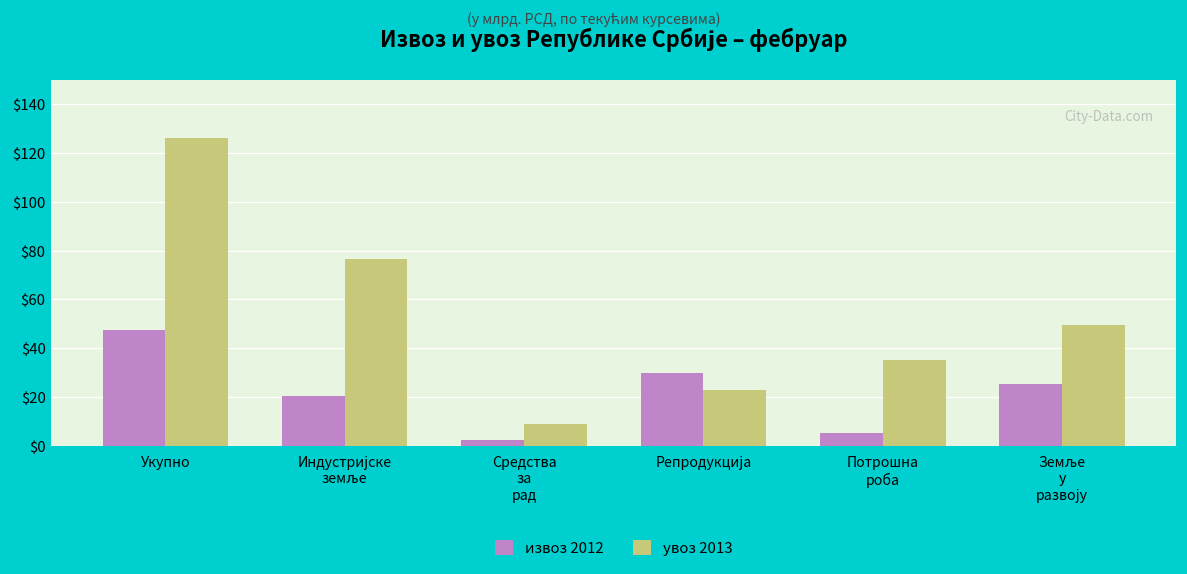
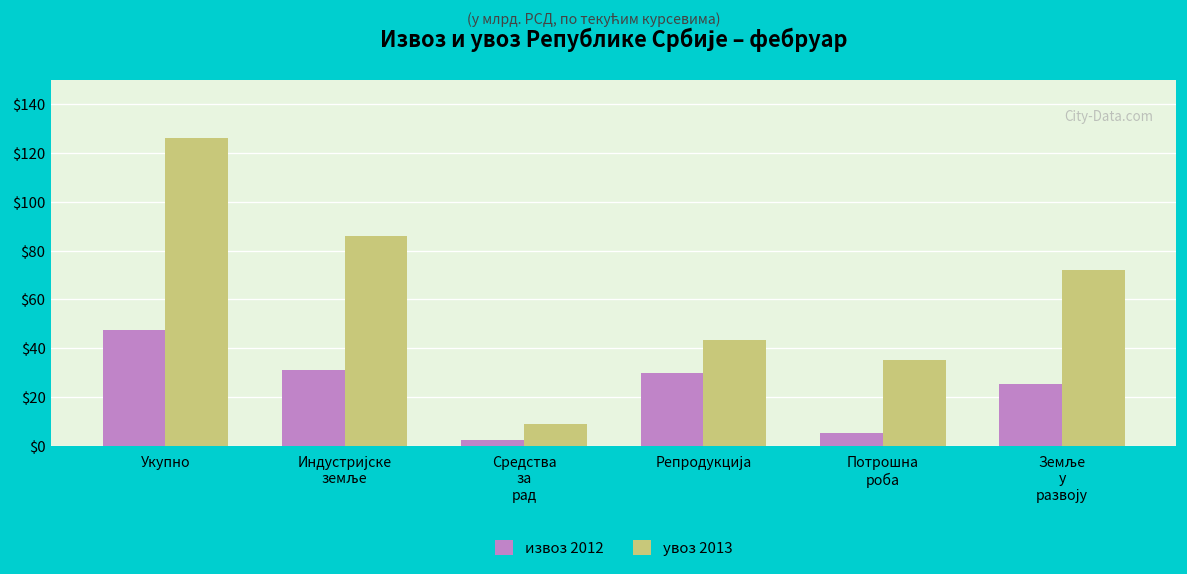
извоз 2012, Индустријске земље: $20 -> $31
увоз 2013, Индустријске земље: $77 -> $86
увоз 2013, Репродукција: $23 -> $44
увоз 2013, Земље у развоју: $50 -> $72
